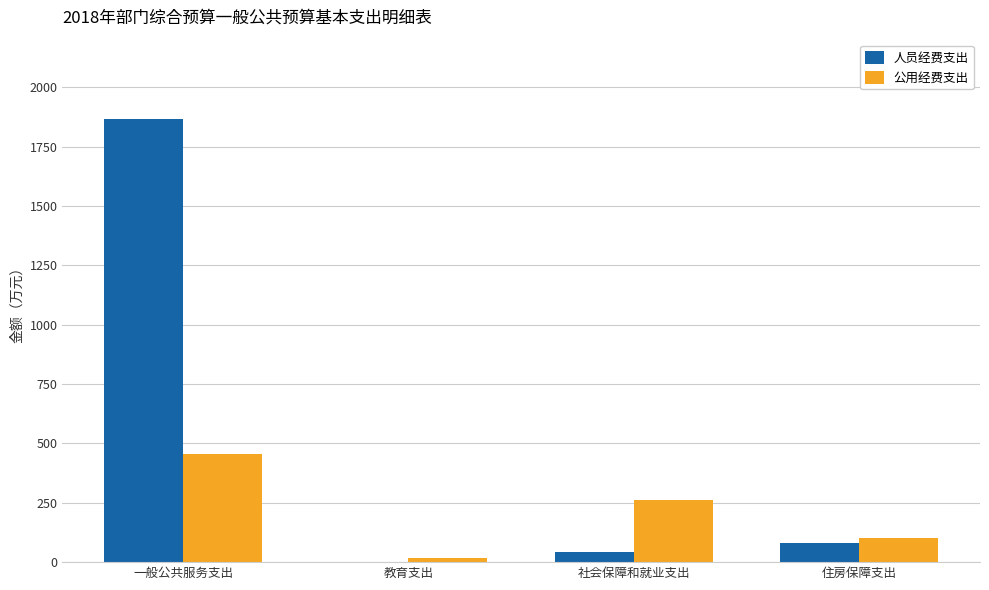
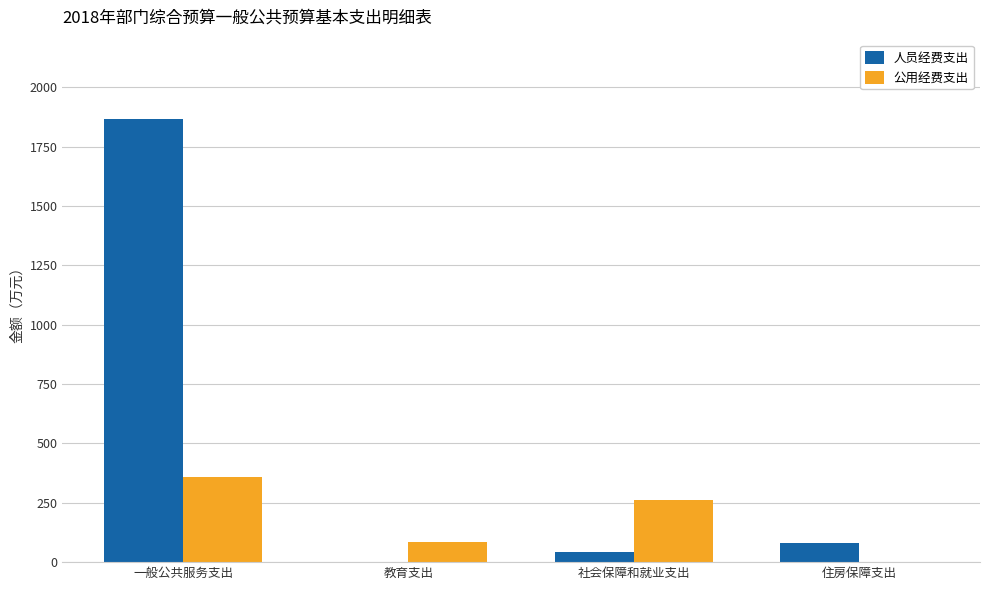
公用经费支出, 一般公共服务支出: 460 -> 360
公用经费支出, 教育支出: 20 -> 80
公用经费支出, 住房保障支出: 100 -> 0
